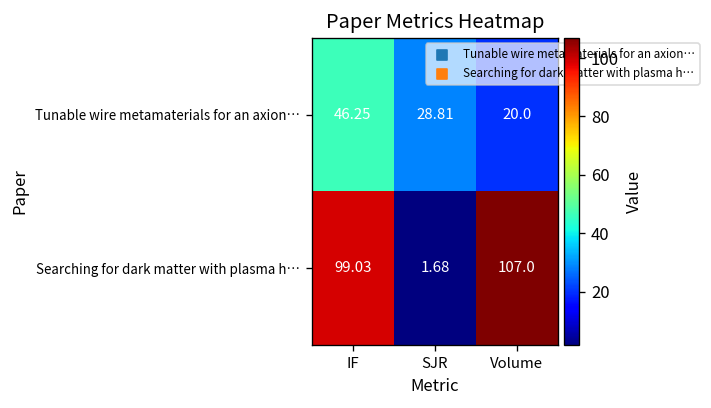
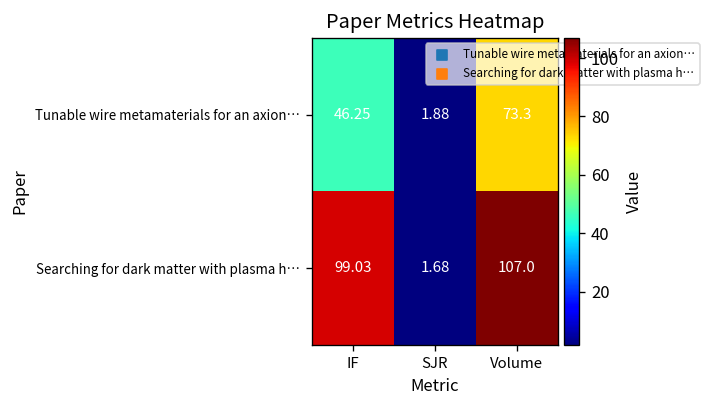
Tunable wire metamaterials for an axion…, SJR: 28.81 -> 1.88
Tunable wire metamaterials for an axion…, Volume: 20.0 -> 73.3
